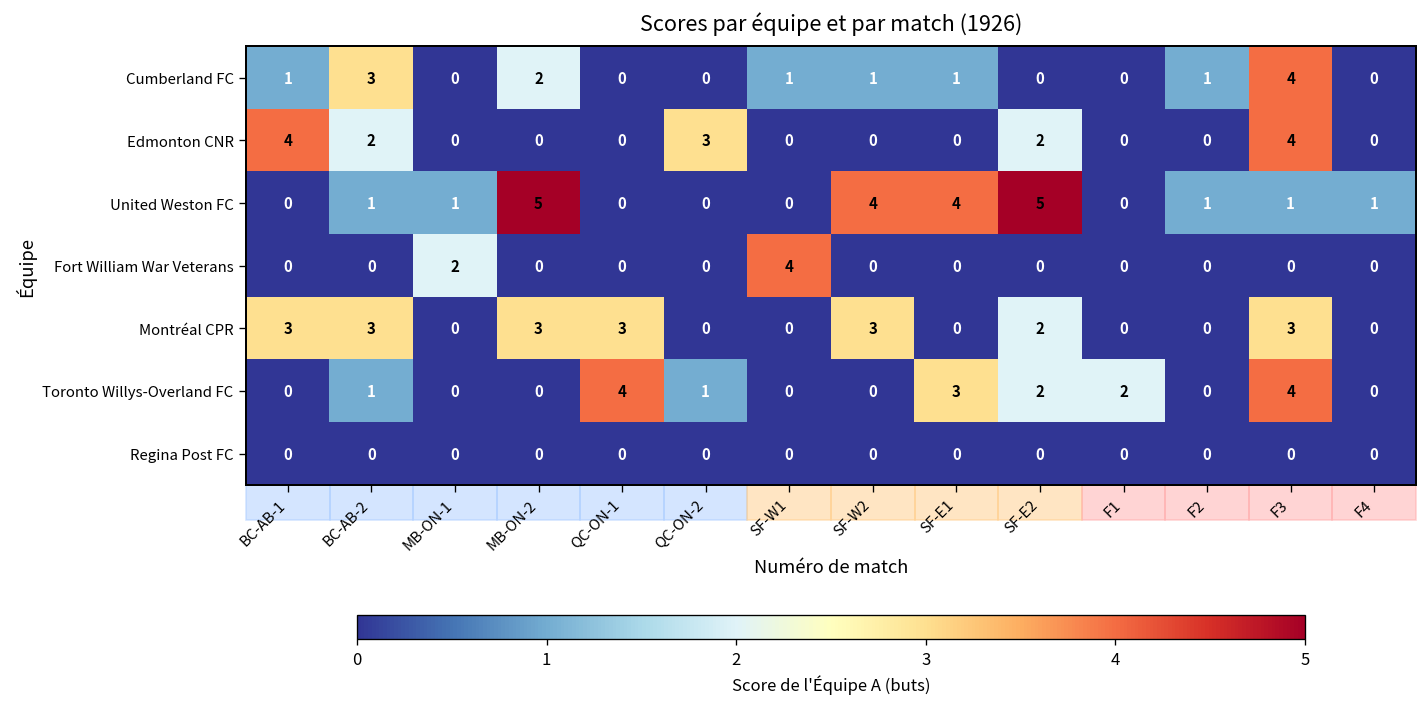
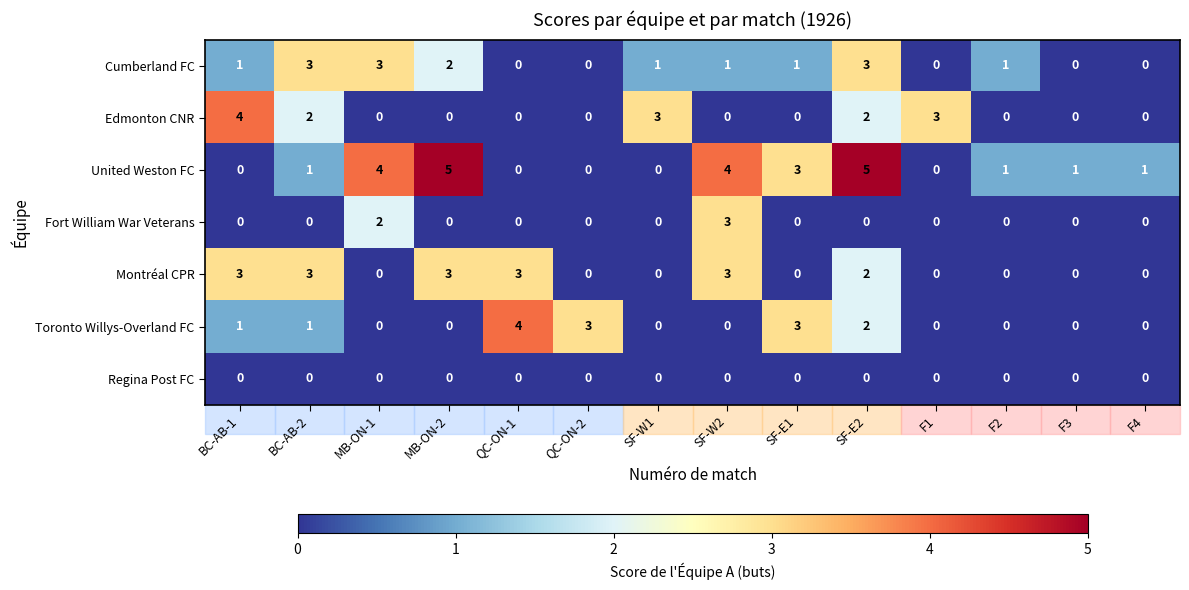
Cumberland FC, MB-ON-1: 0 -> 3
Cumberland FC, SF-E2: 0 -> 3
Cumberland FC, F3: 4 -> 0
Edmonton CNR, QC-ON-2: 3 -> 0
Edmonton CNR, SF-W1: 0 -> 3
Edmonton CNR, F1: 0 -> 3
Edmonton CNR, F3: 4 -> 0
United Weston FC, MB-ON-1: 1 -> 4
United Weston FC, SF-E1: 4 -> 3
Fort William War Veterans, SF-W1: 4 -> 0
Fort William War Veterans, SF-W2: 0 -> 3
Montréal CPR, F3: 3 -> 0
Toronto Willys-Overland FC, BC-AB-1: 0 -> 1
Toronto Willys-Overland FC, QC-ON-2: 1 -> 3
Toronto Willys-Overland FC, F1: 2 -> 0
Toronto Willys-Overland FC, F3: 4 -> 0
